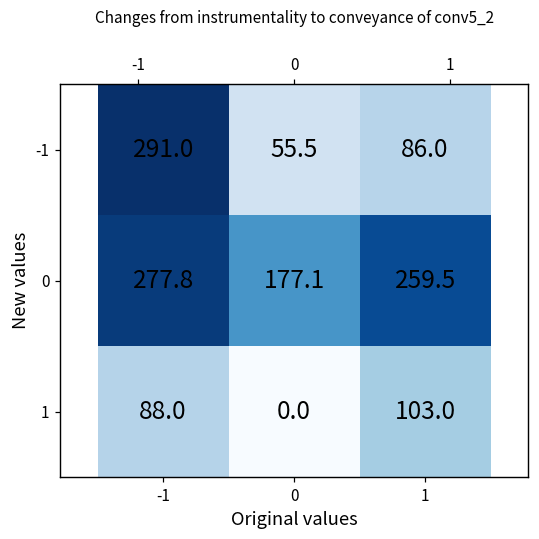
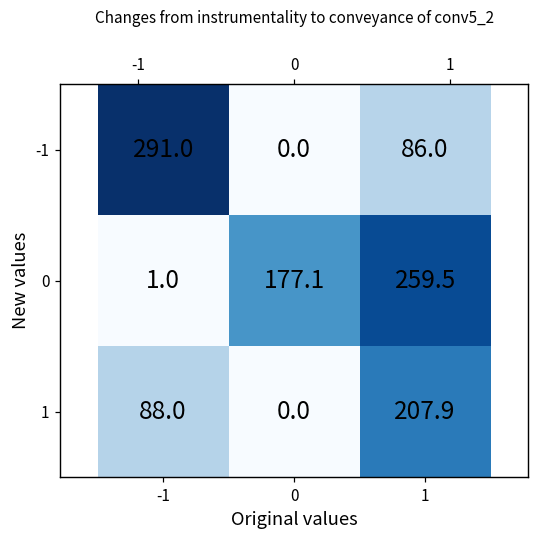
-1, 0: 55.5 -> 0.0
0, -1: 277.8 -> 1.0
1, 1: 103.0 -> 207.9
